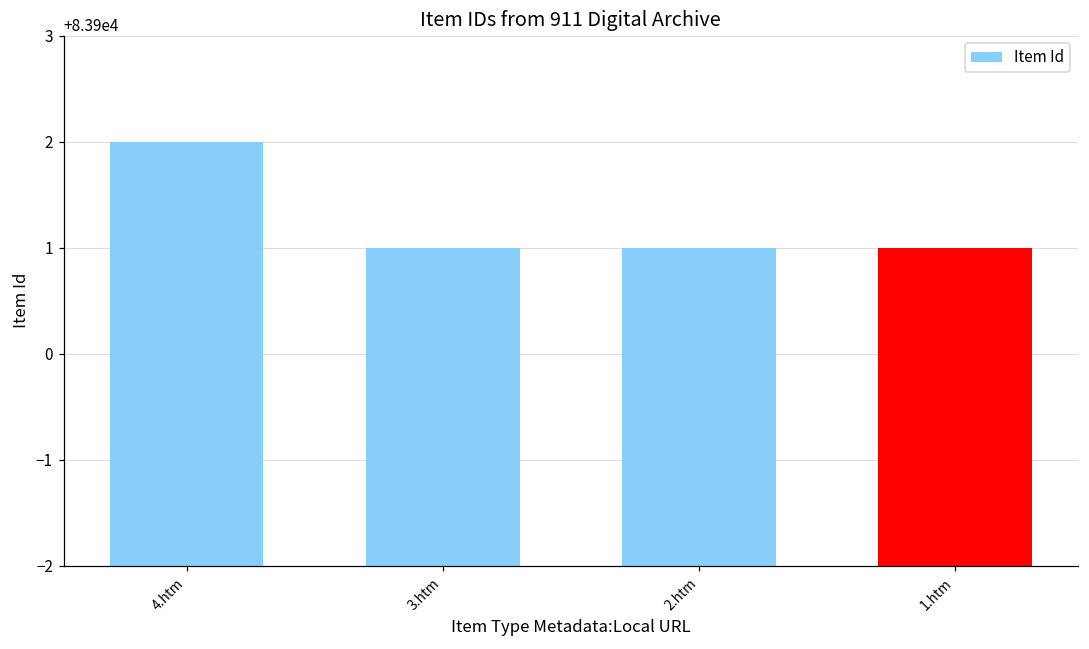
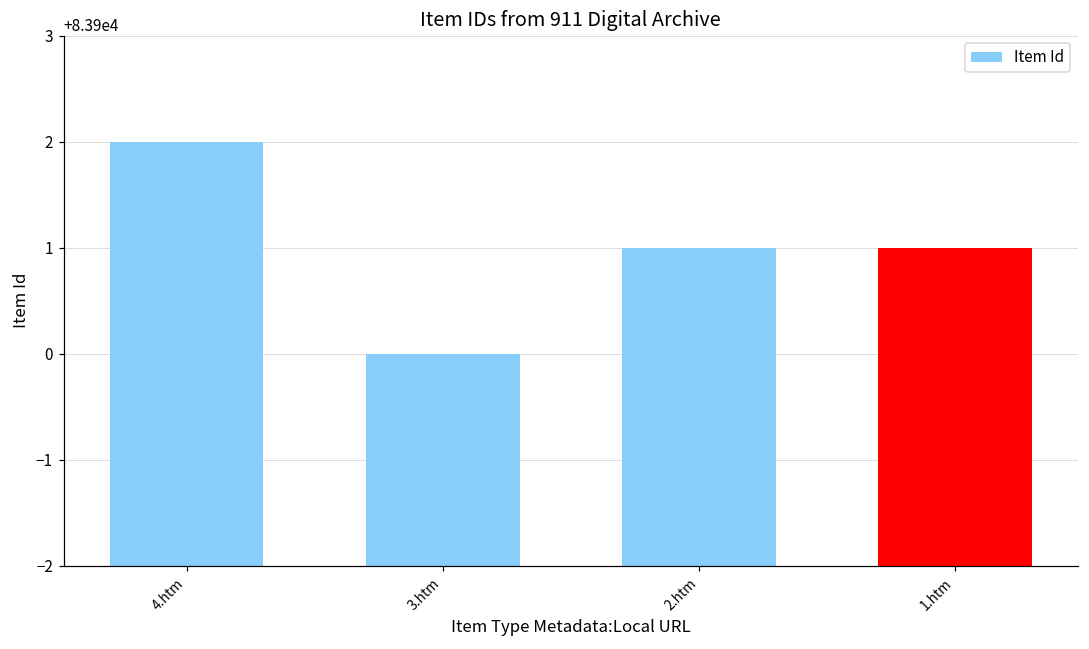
3.htm: 83901 -> 83900
